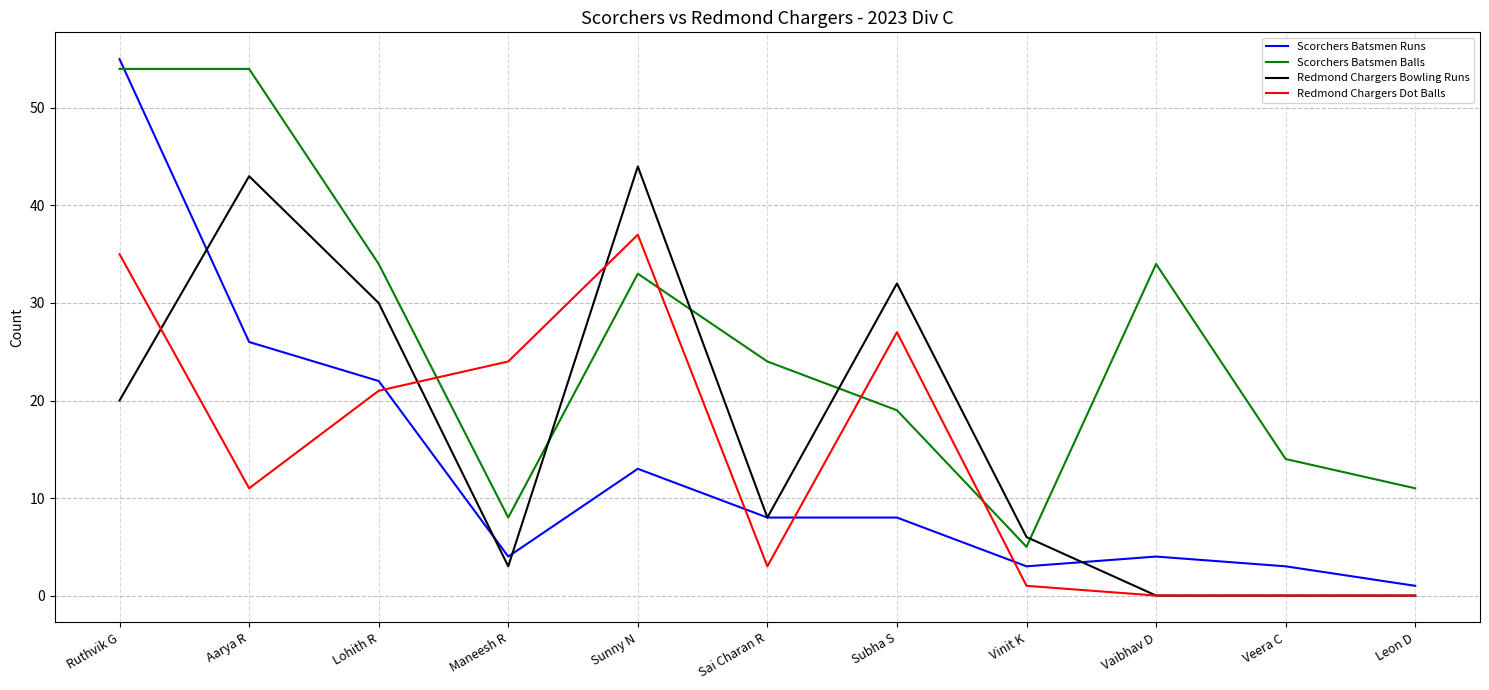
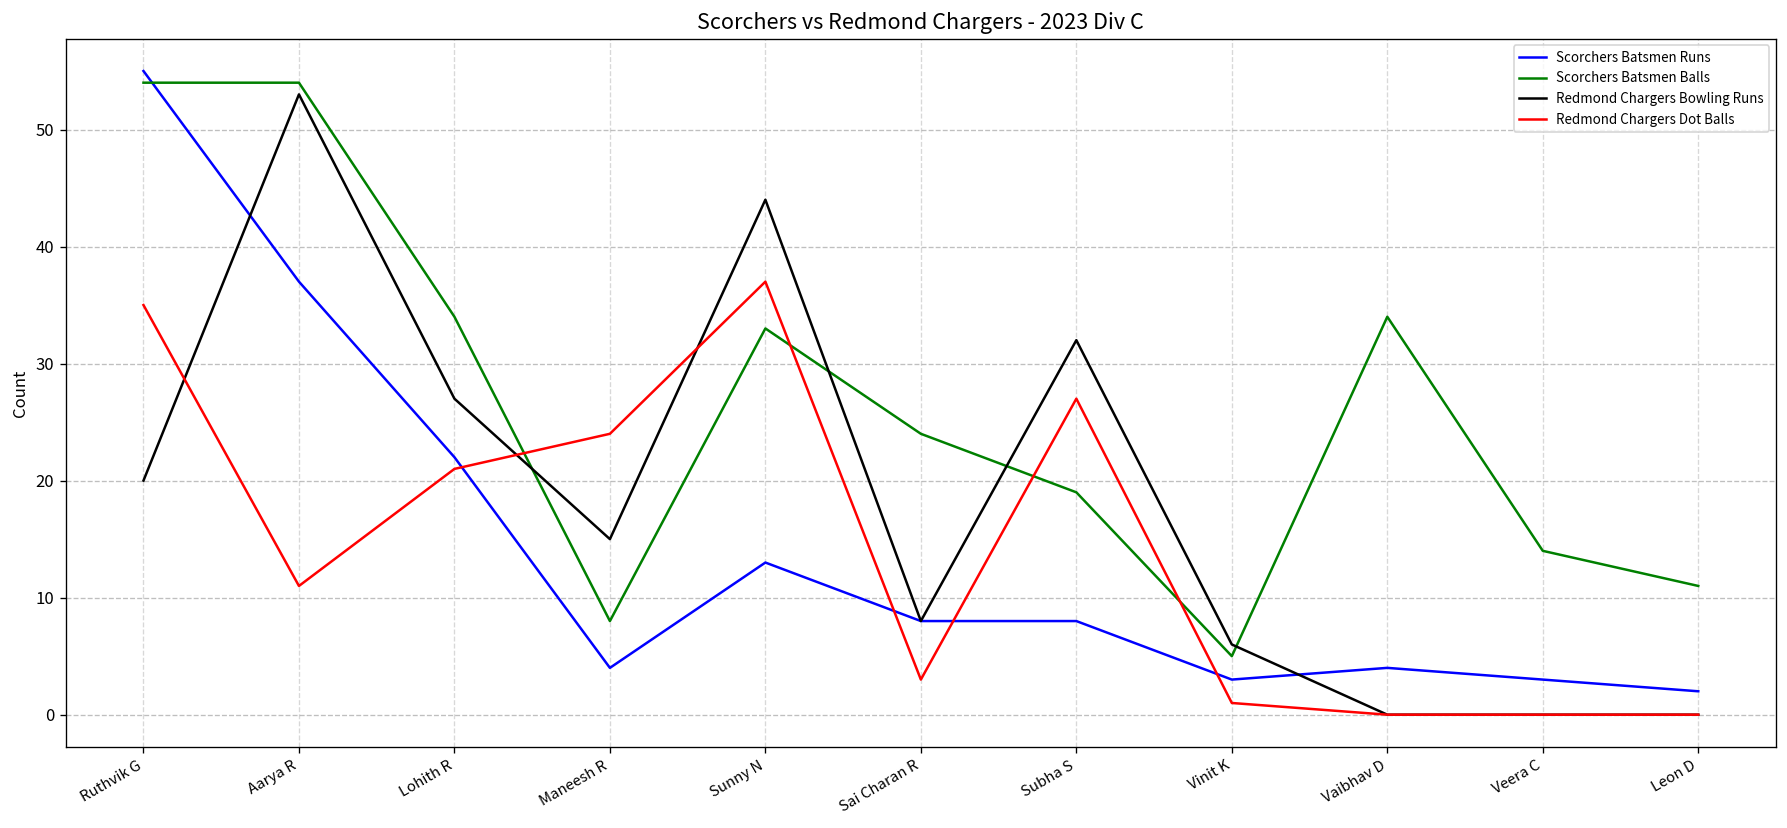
Scorchers Batsmen Runs, Aarya R: 26 -> 37
Redmond Chargers Bowling Runs, Aarya R: 43 -> 53
Redmond Chargers Bowling Runs, Lohith R: 30 -> 27
Redmond Chargers Bowling Runs, Maneesh R: 3 -> 15
Scorchers Batsmen Runs, Leon D: 1 -> 2
